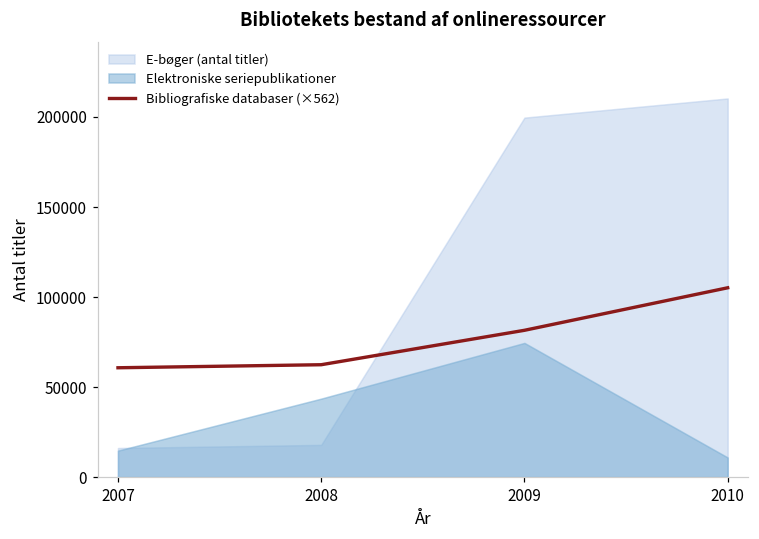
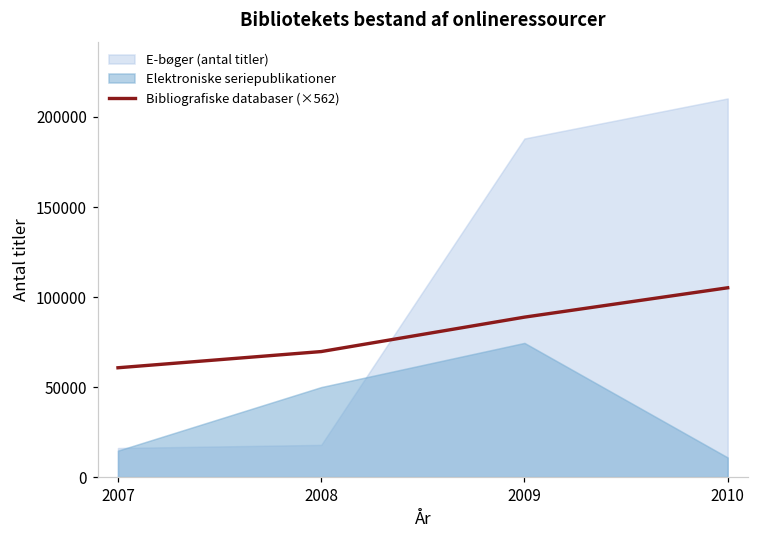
Bibliografiske databaser (×562), 2008: 62000 -> 70000
Elektroniske seriepublikationer, 2008: 44000 -> 50000
Bibliografiske databaser (×562), 2009: 82000 -> 89000
E-bøger (antal titler), 2009: 200000 -> 188000
